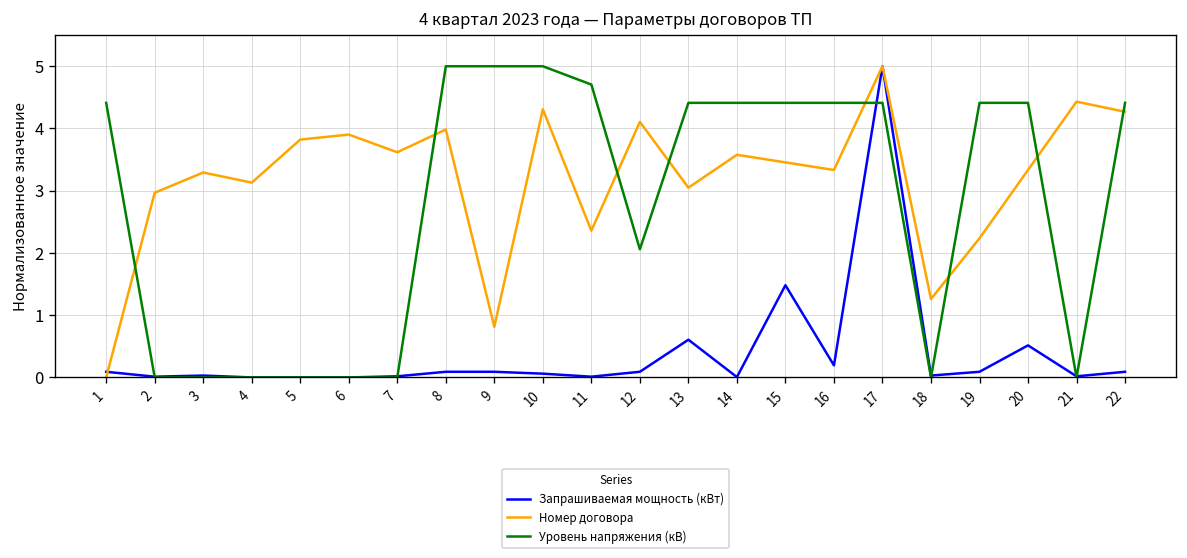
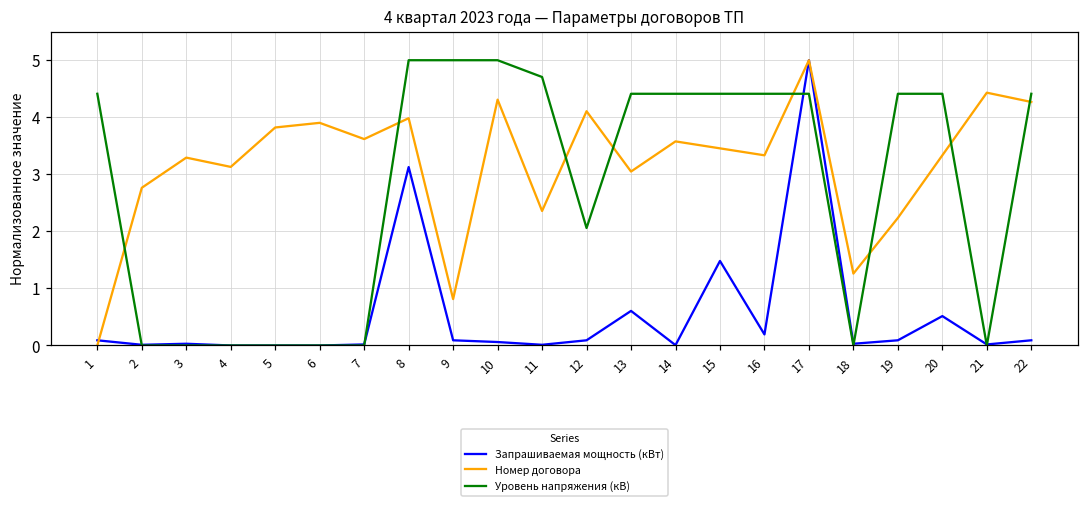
Номер договора, 2: 3.0 -> 2.8
Запрашиваемая мощность (кВт), 8: 0.1 -> 3.1
